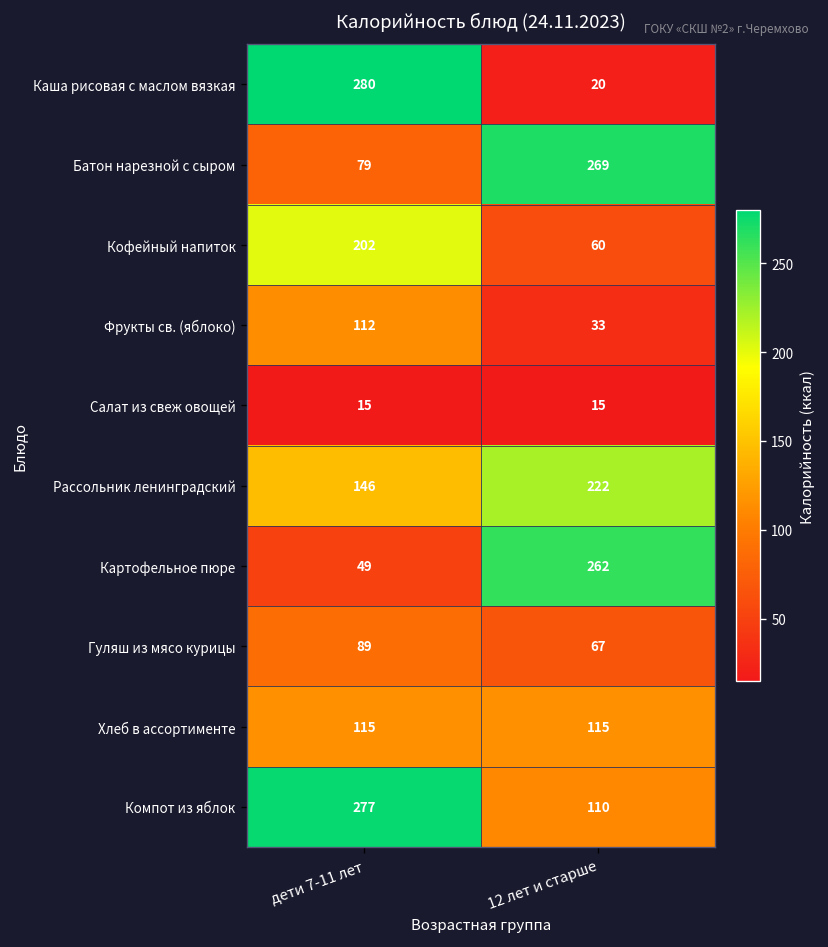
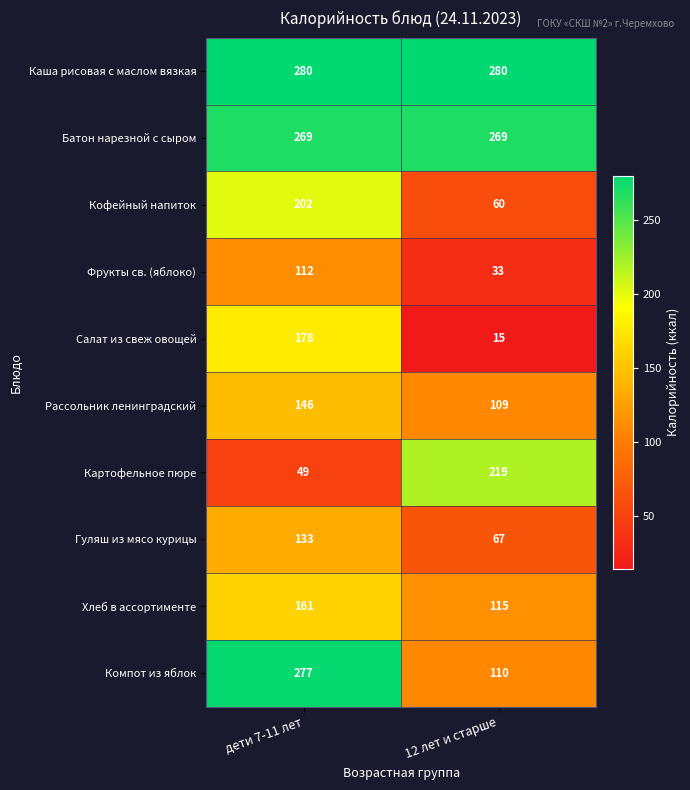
Каша рисовая с маслом вязкая, 12 лет и старше: 20 -> 280
Батон нарезной с сыром, дети 7-11 лет: 79 -> 269
Салат из свеж овощей, дети 7-11 лет: 15 -> 178
Рассольник ленинградский, 12 лет и старше: 222 -> 109
Картофельное пюре, 12 лет и старше: 262 -> 219
Гуляш из мясо курицы, дети 7-11 лет: 89 -> 133
Хлеб в ассортименте, дети 7-11 лет: 115 -> 161
